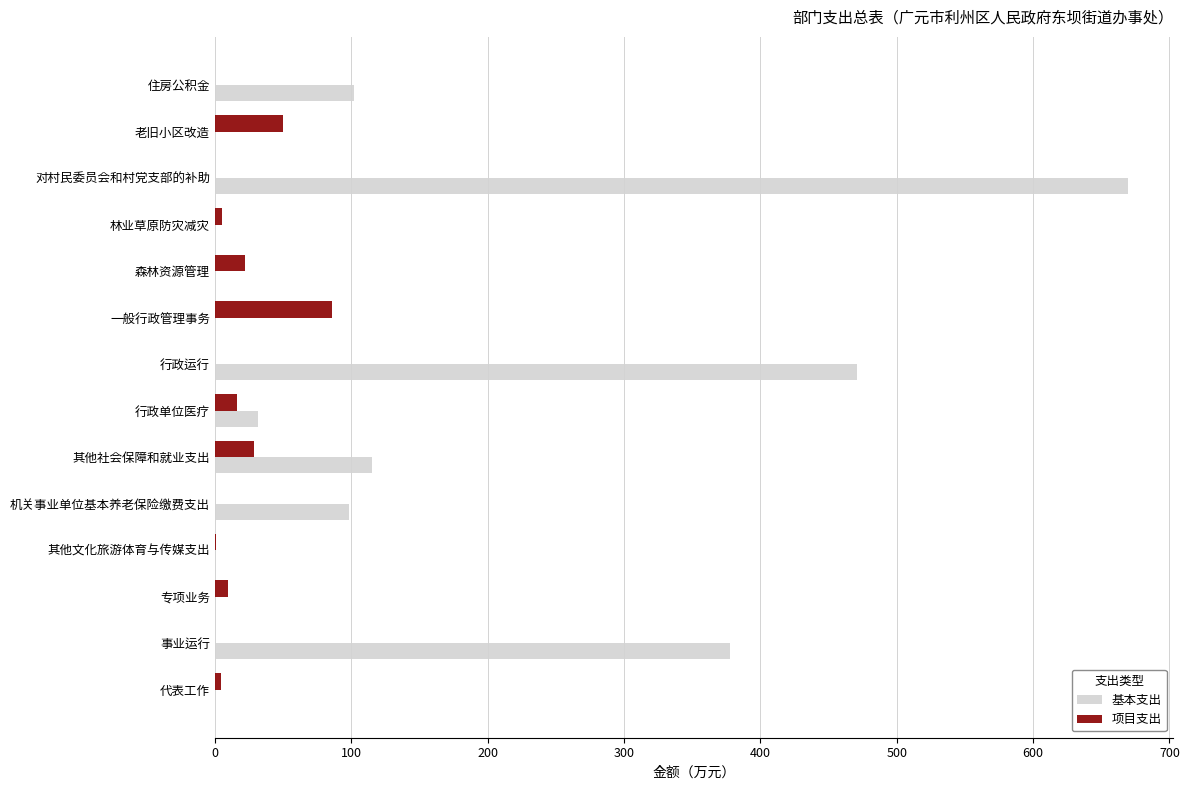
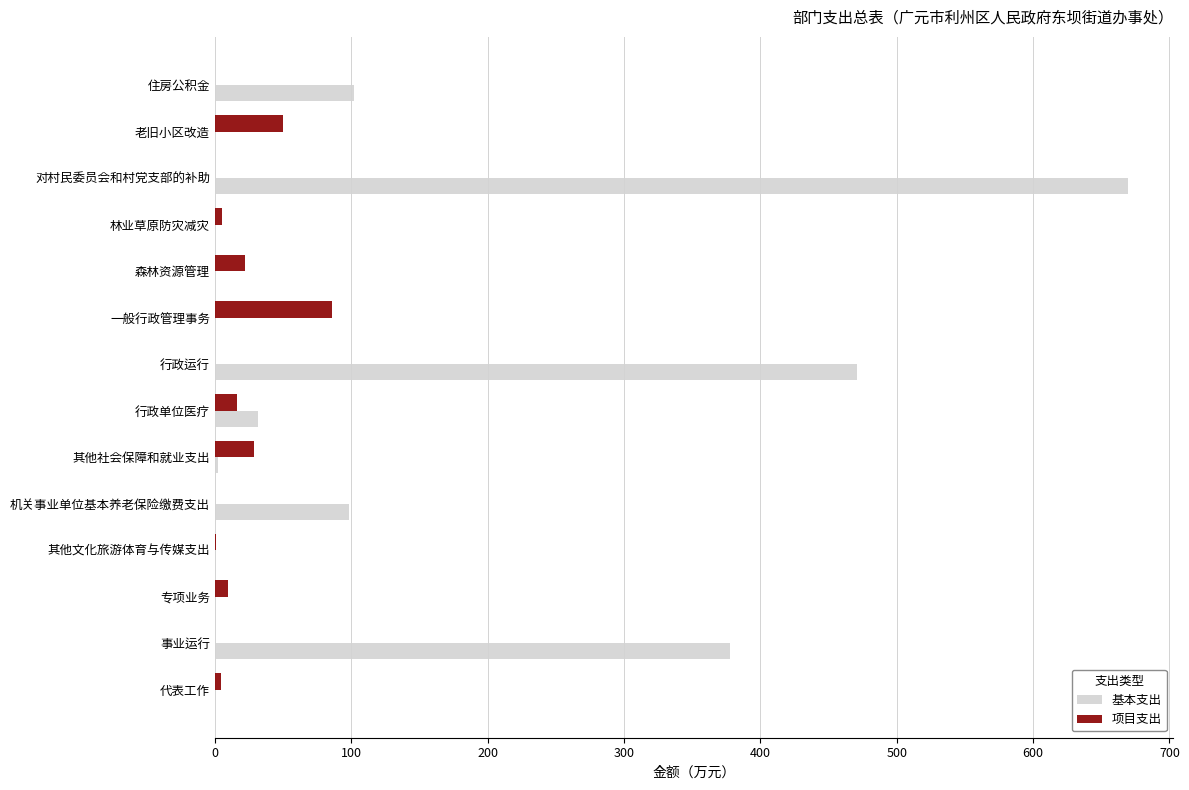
基本支出, 其他社会保障和就业支出: 115 -> 2
